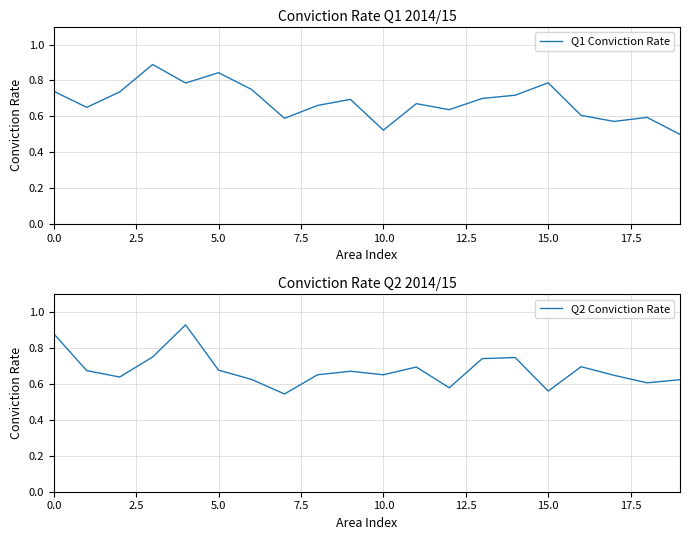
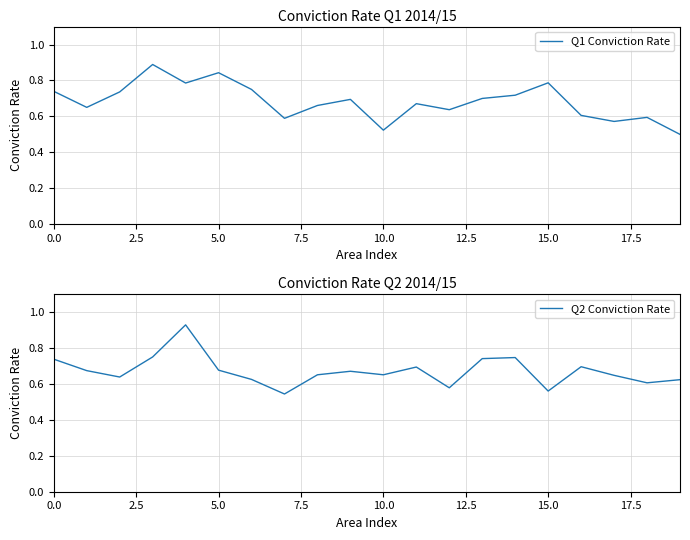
Conviction Rate Q2 2014/15, 0.0: 0.88 -> 0.74
